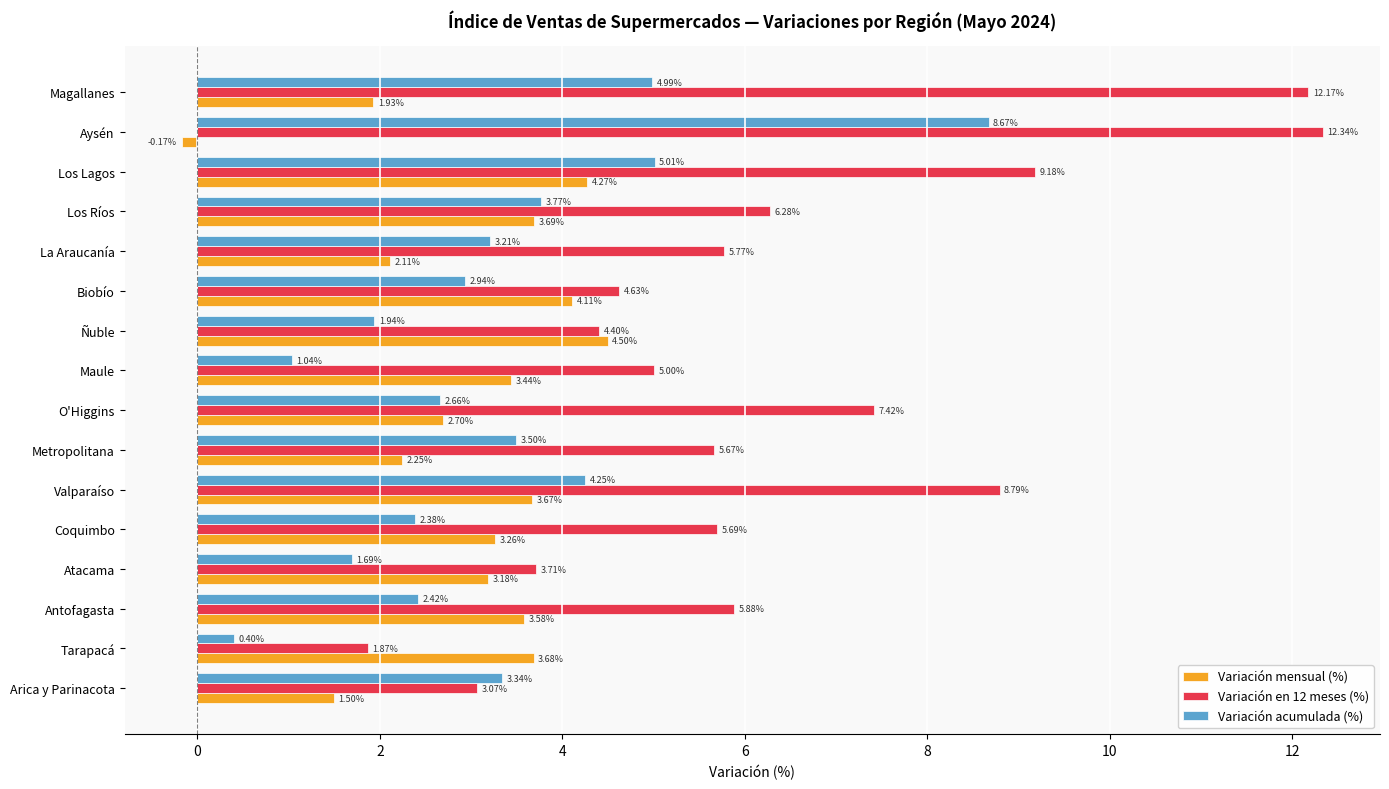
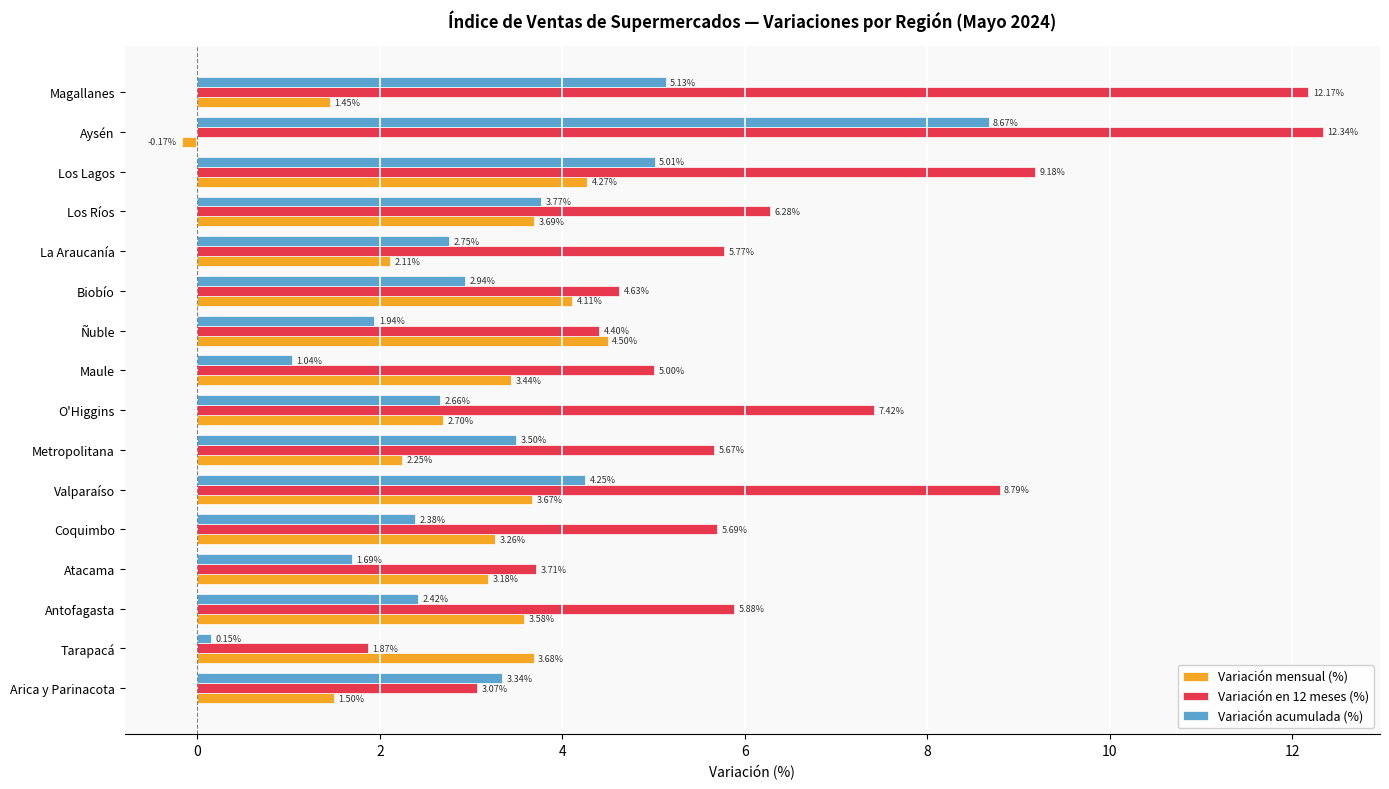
Variación acumulada (%), Magallanes: 4.99% -> 5.13%
Variación mensual (%), Magallanes: 1.93% -> 1.45%
Variación acumulada (%), La Araucanía: 3.21% -> 2.75%
Variación acumulada (%), Tarapacá: 0.40% -> 0.15%
